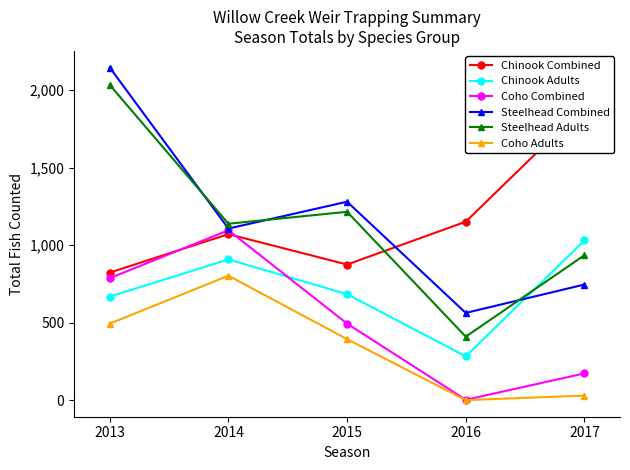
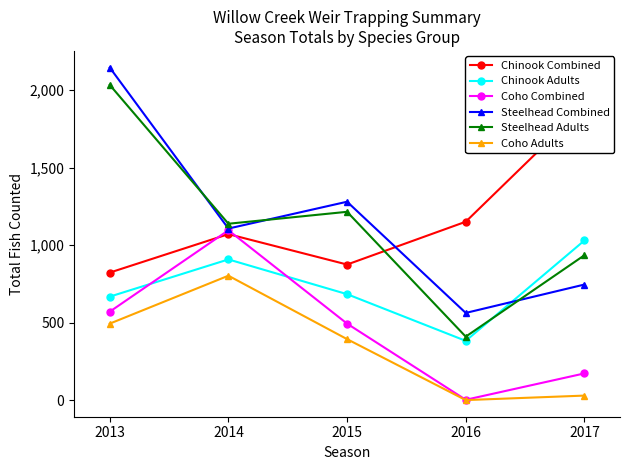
Coho Combined, 2013: 790 -> 570
Chinook Adults, 2016: 280 -> 380
